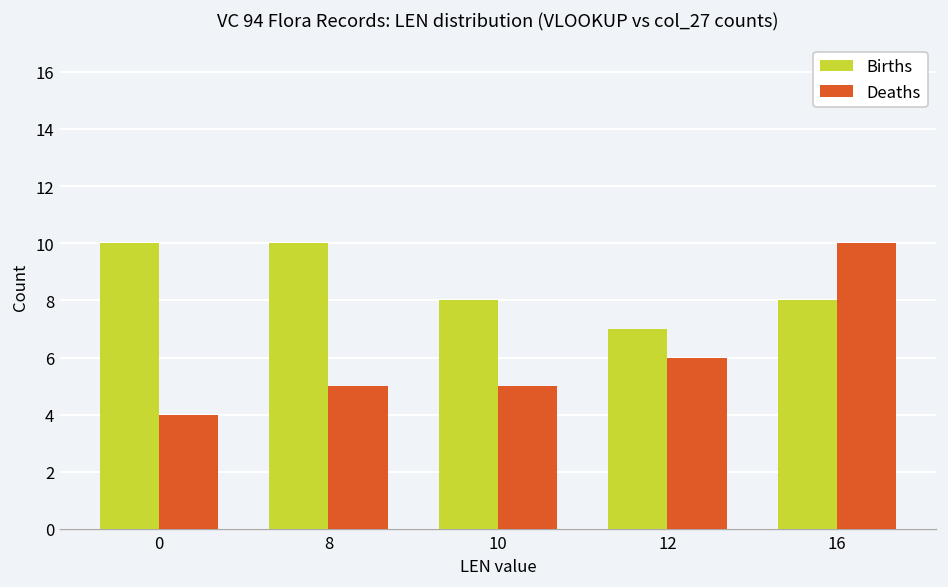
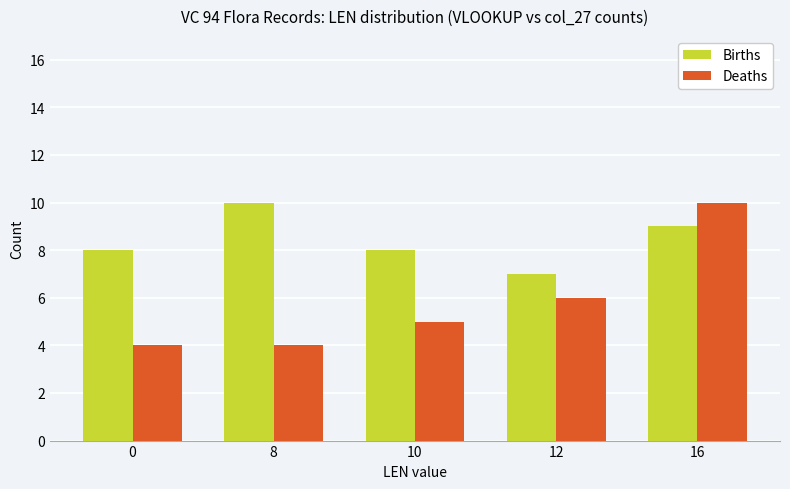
Births, 0: 10 -> 8
Deaths, 8: 5 -> 4
Births, 16: 8 -> 9
